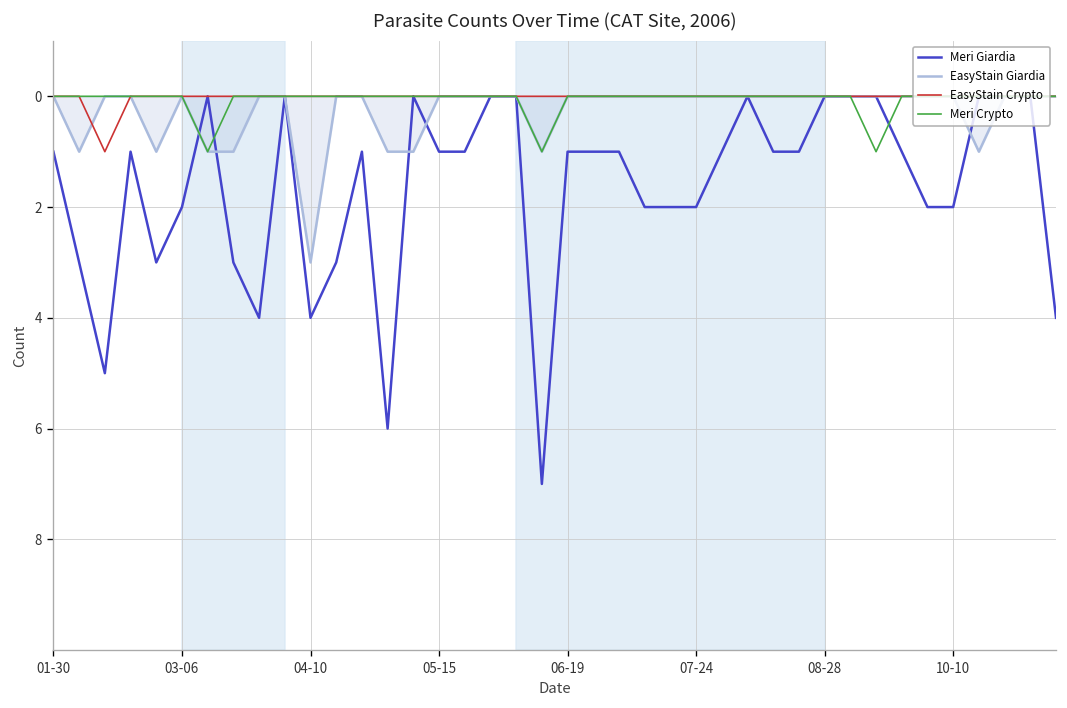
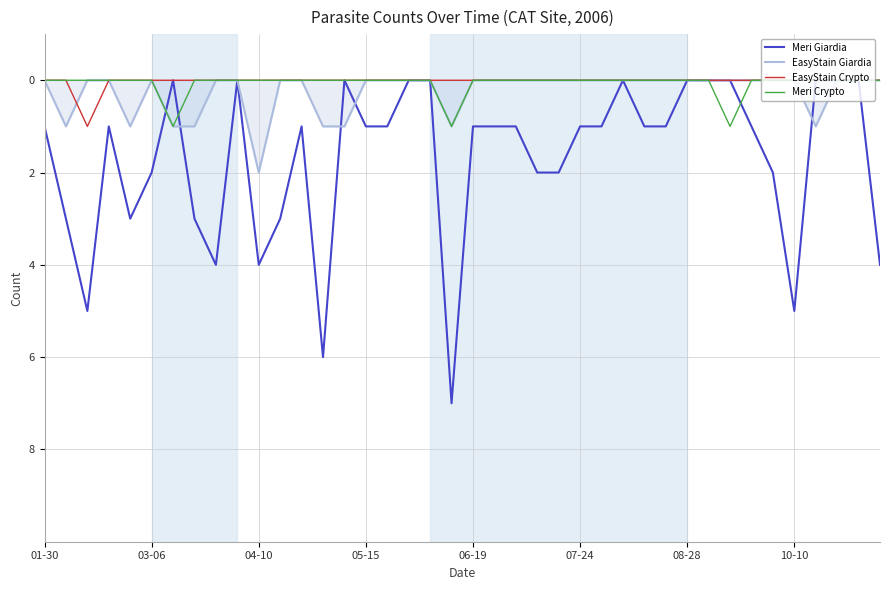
EasyStain Giardia, 04-10: 3 -> 2
Meri Giardia, 07-24: 2 -> 1
Meri Giardia, 10-10: 2 -> 5
